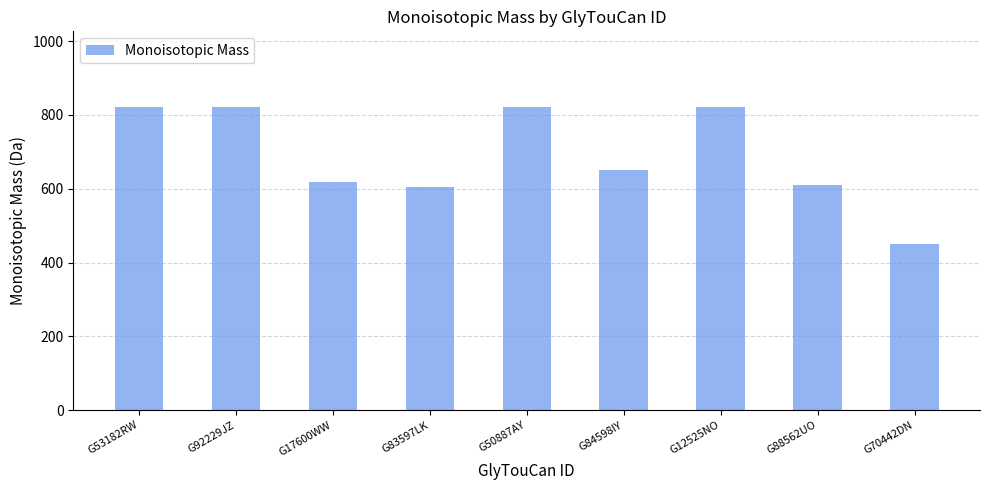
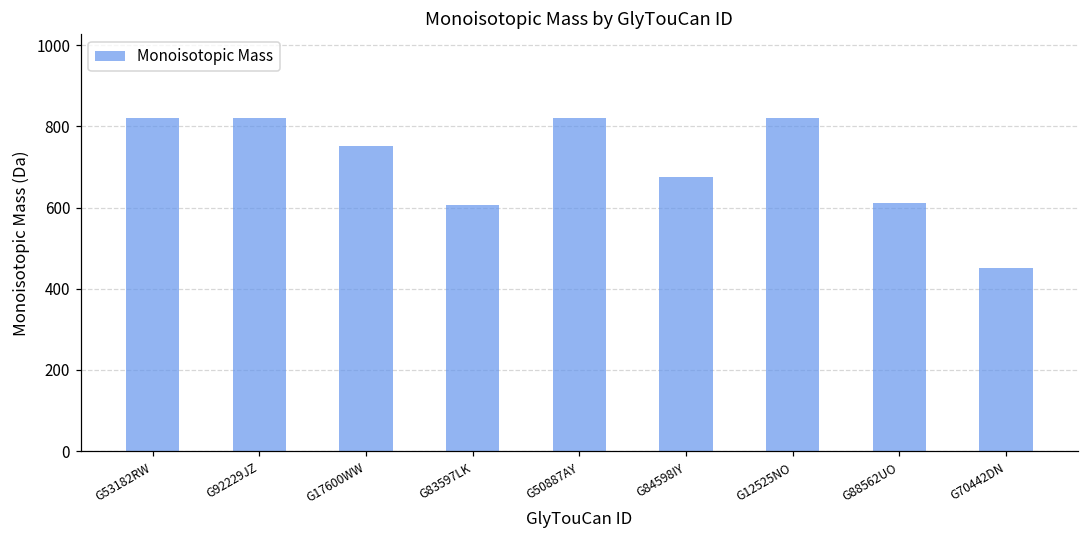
G17600WW: 620 -> 750
G84598IY: 650 -> 680
